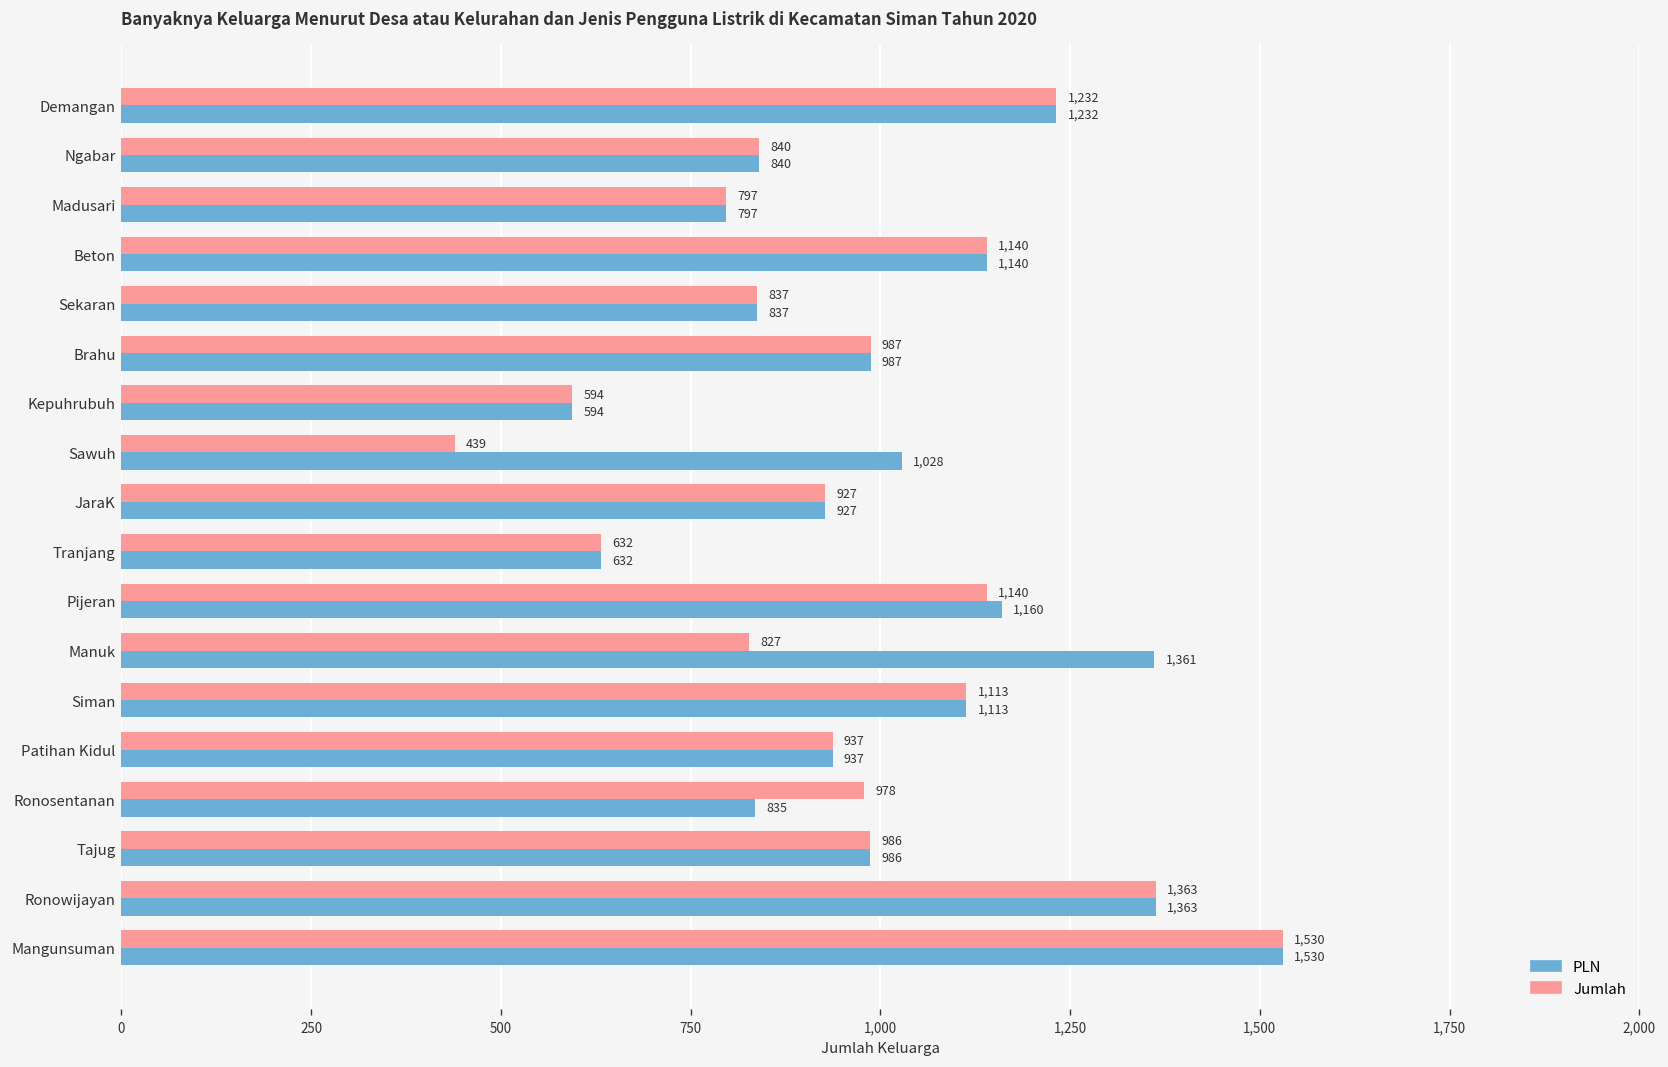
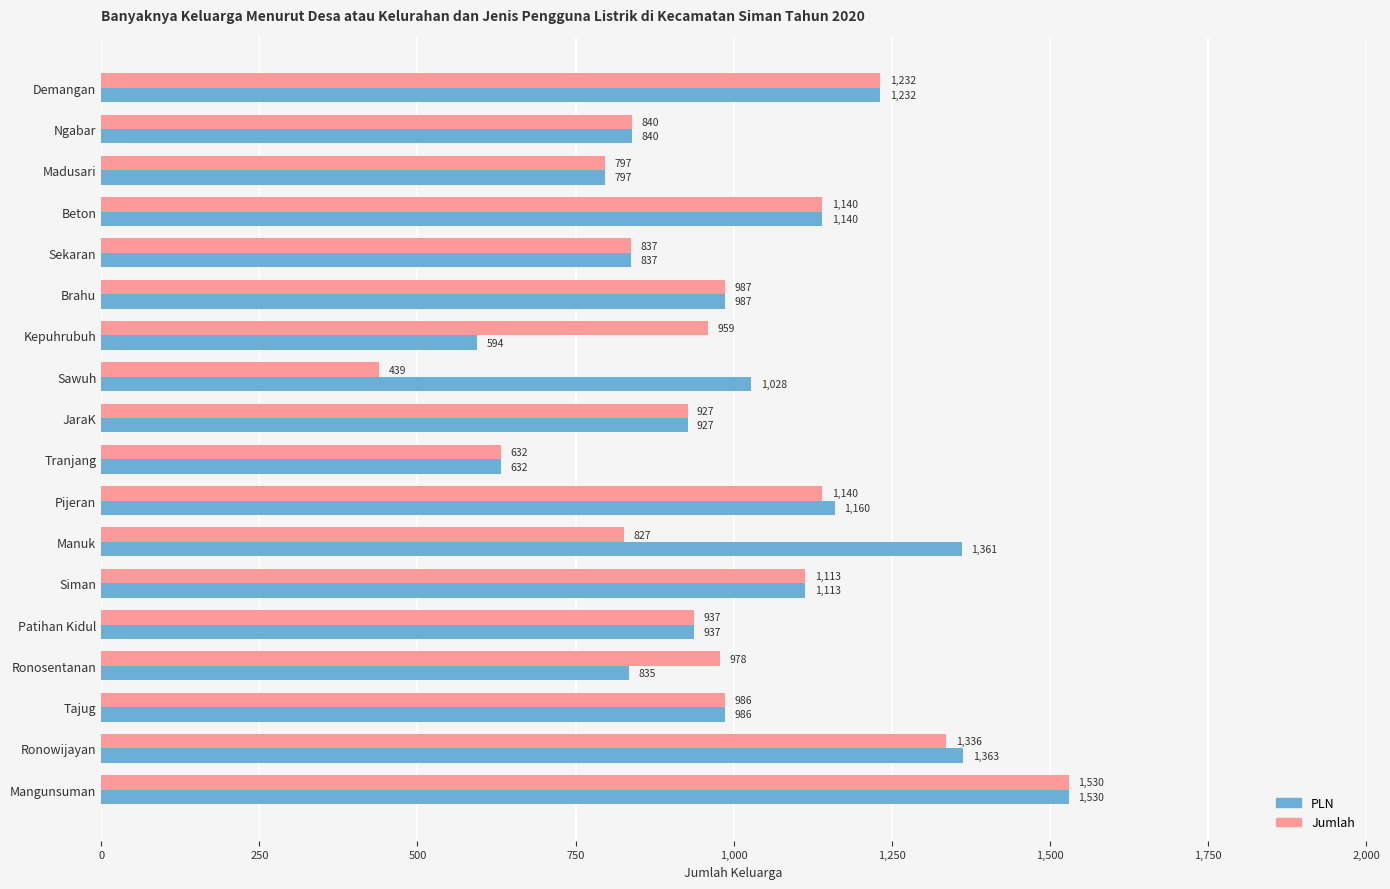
Jumlah, Kepuhrubuh: 594 -> 959
Jumlah, Ronowijayan: 1,363 -> 1,336
